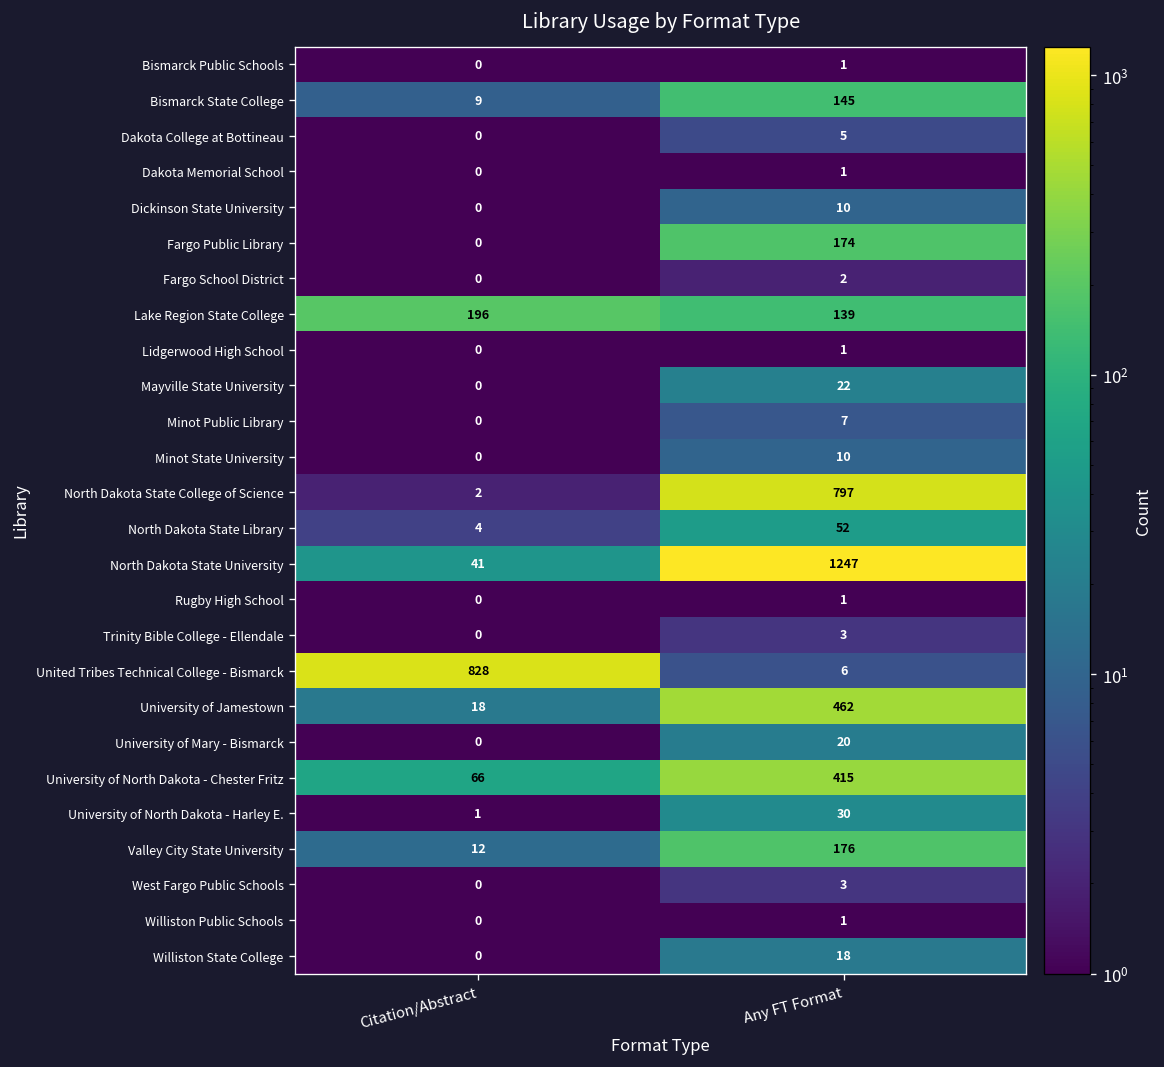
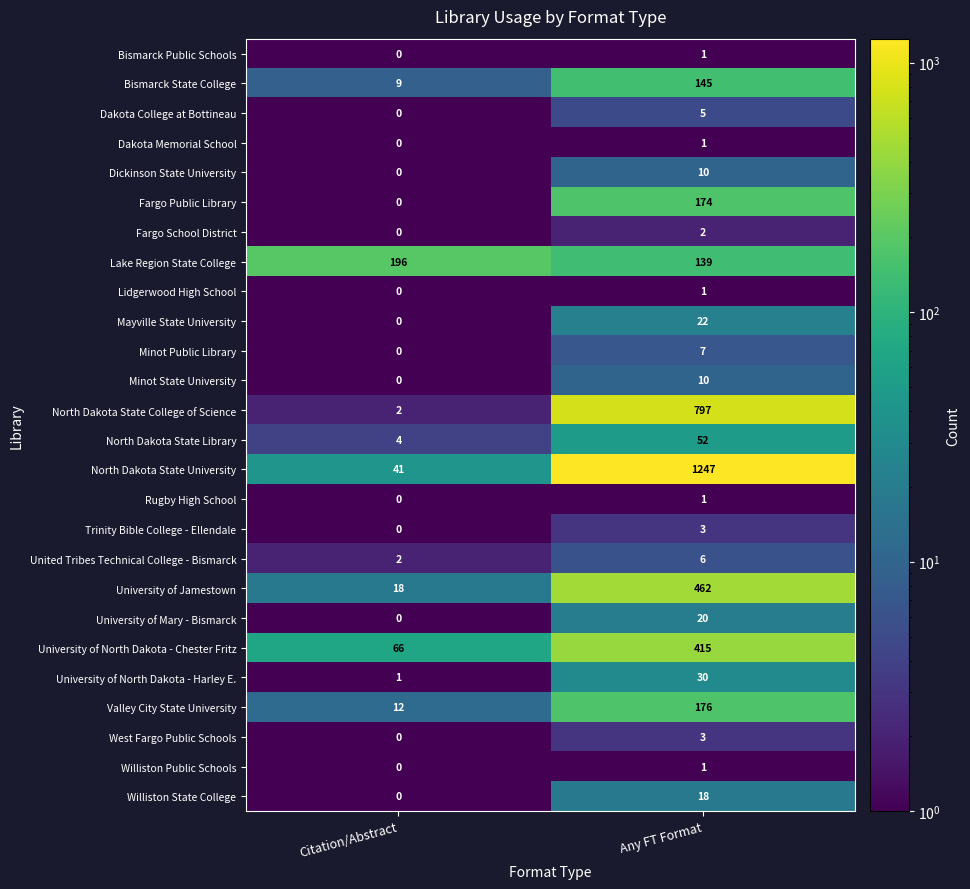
United Tribes Technical College - Bismarck, Citation/Abstract: 828 -> 2
